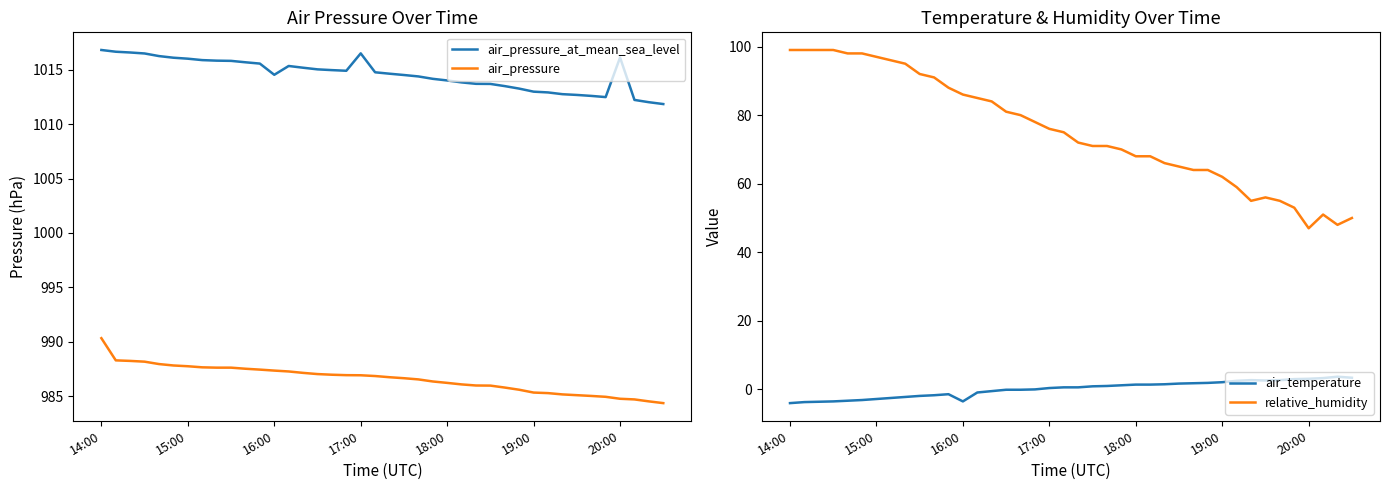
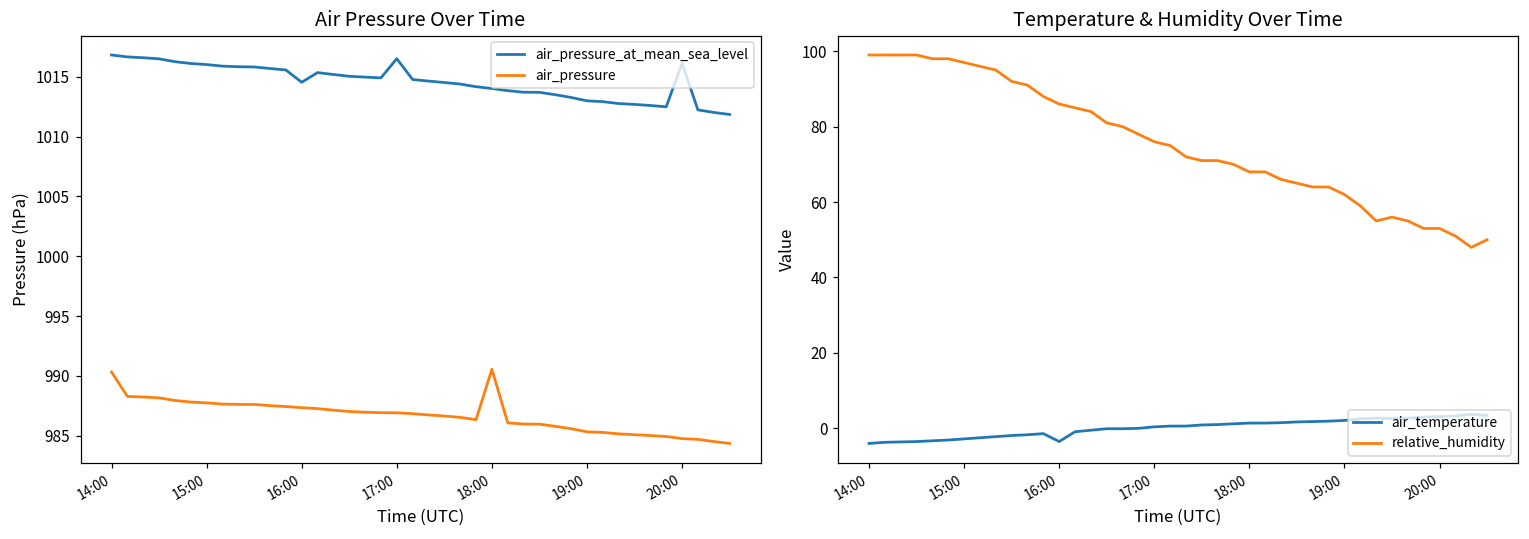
Air Pressure Over Time, air_pressure, 18:00: 986.2 -> 990.6
Temperature & Humidity Over Time, relative_humidity, 20:00: 47 -> 53
